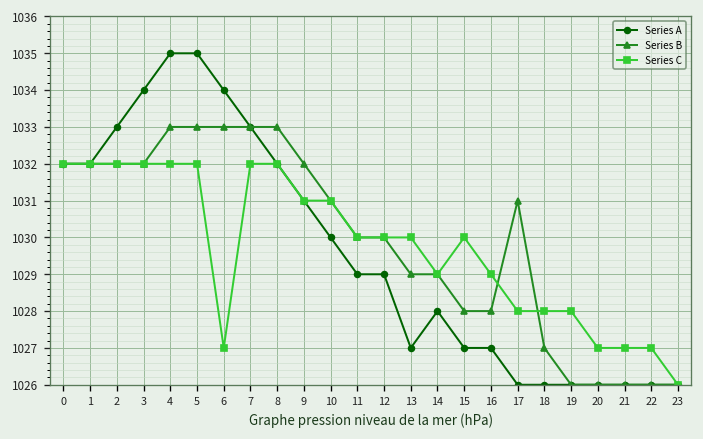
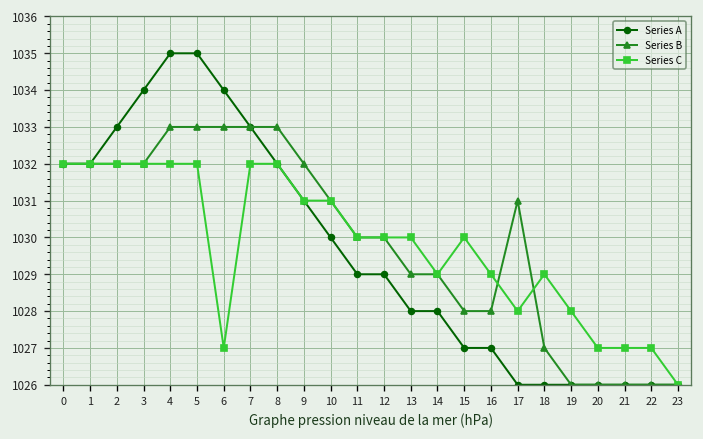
Series A, 13: 1027 -> 1028
Series C, 18: 1028 -> 1029
